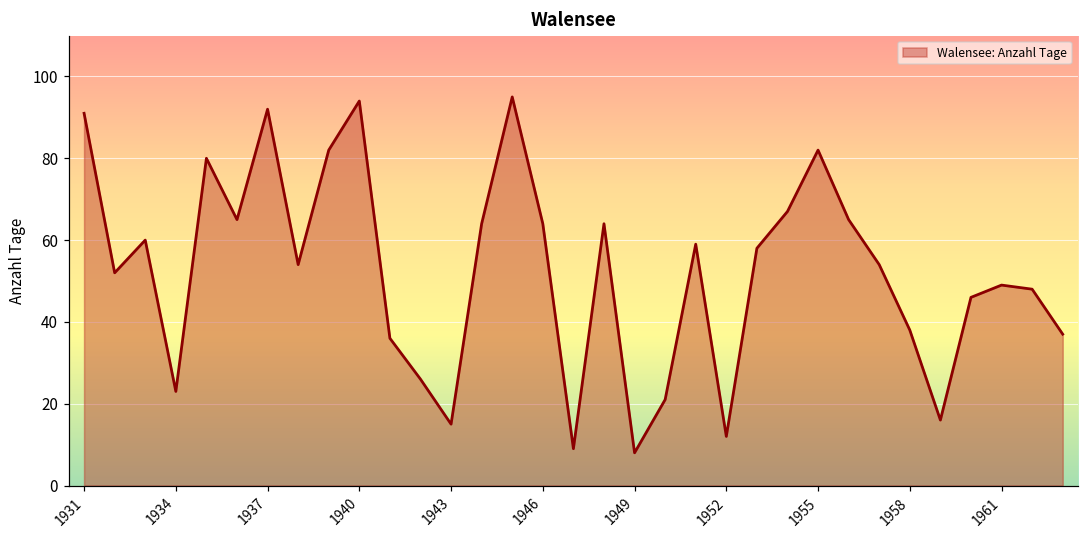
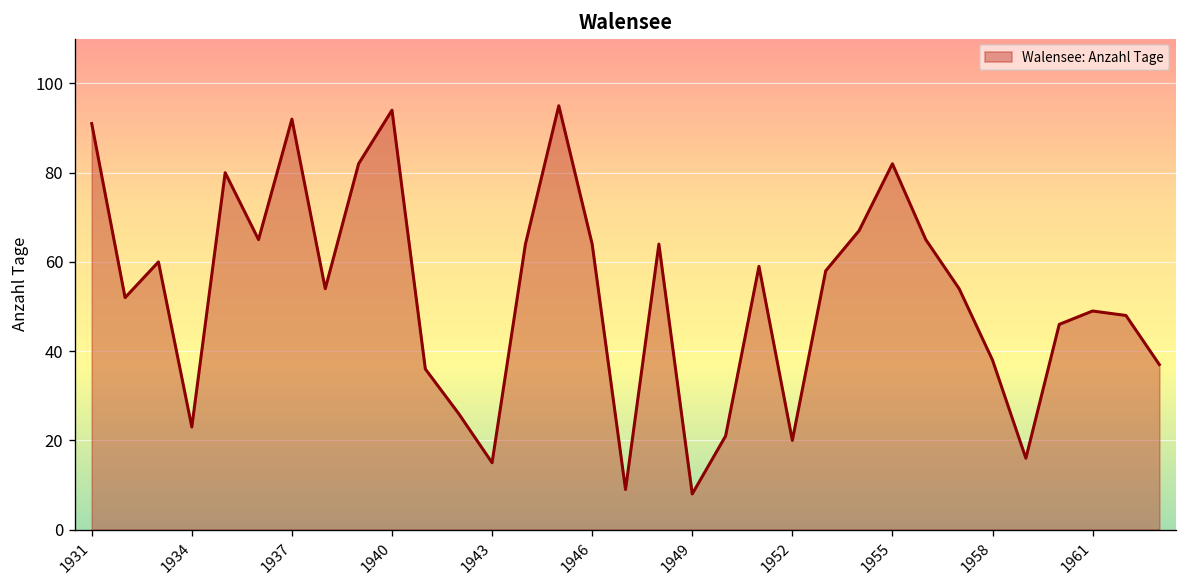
1952: 12 -> 20
